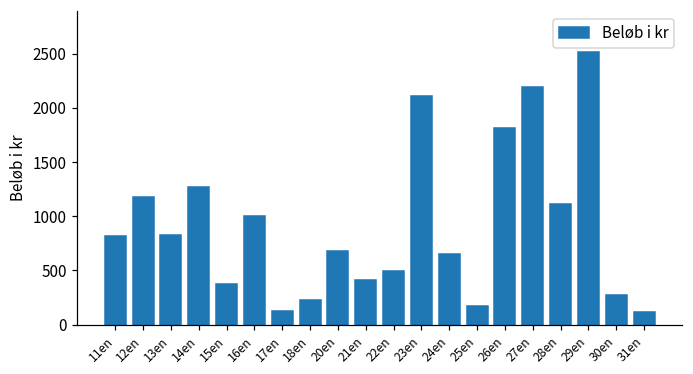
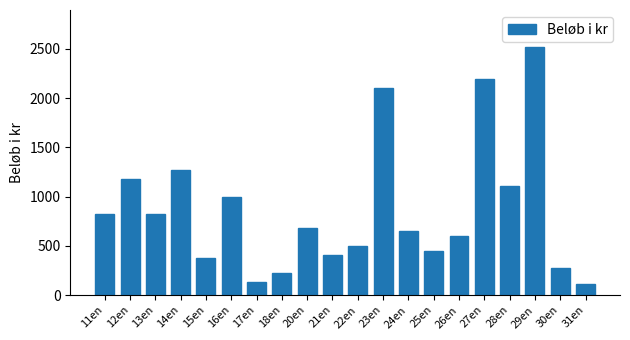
25en: 200 -> 500
26en: 1800 -> 600
